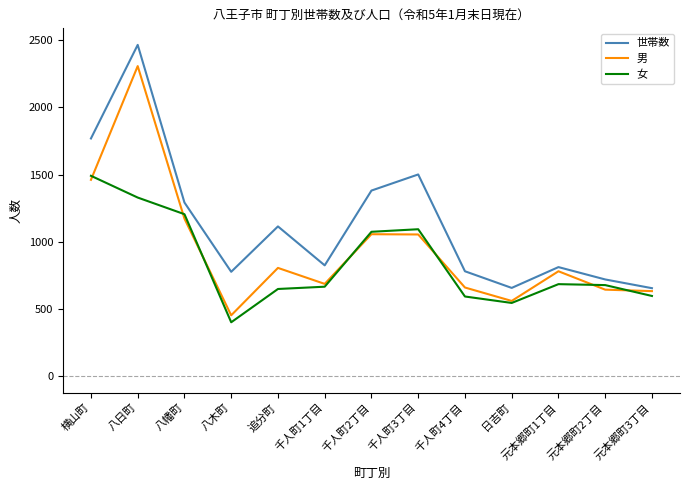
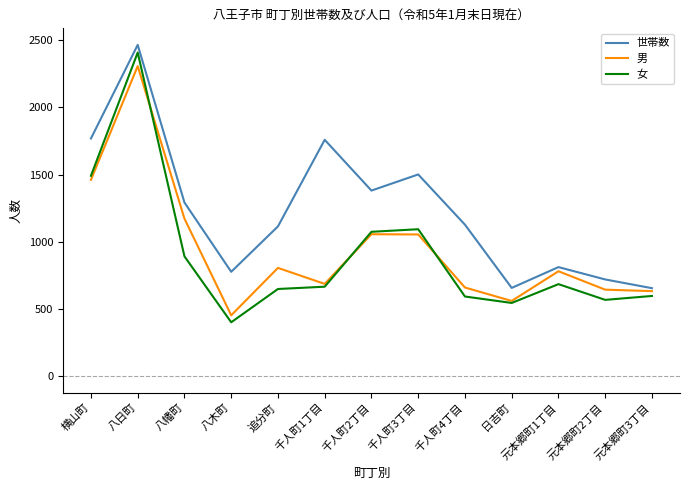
女, 八日町: 1330 -> 2410
女, 八幡町: 1210 -> 890
世帯数, 千人町1丁目: 820 -> 1760
世帯数, 千人町4丁目: 780 -> 1130
女, 元本郷町2丁目: 680 -> 570
